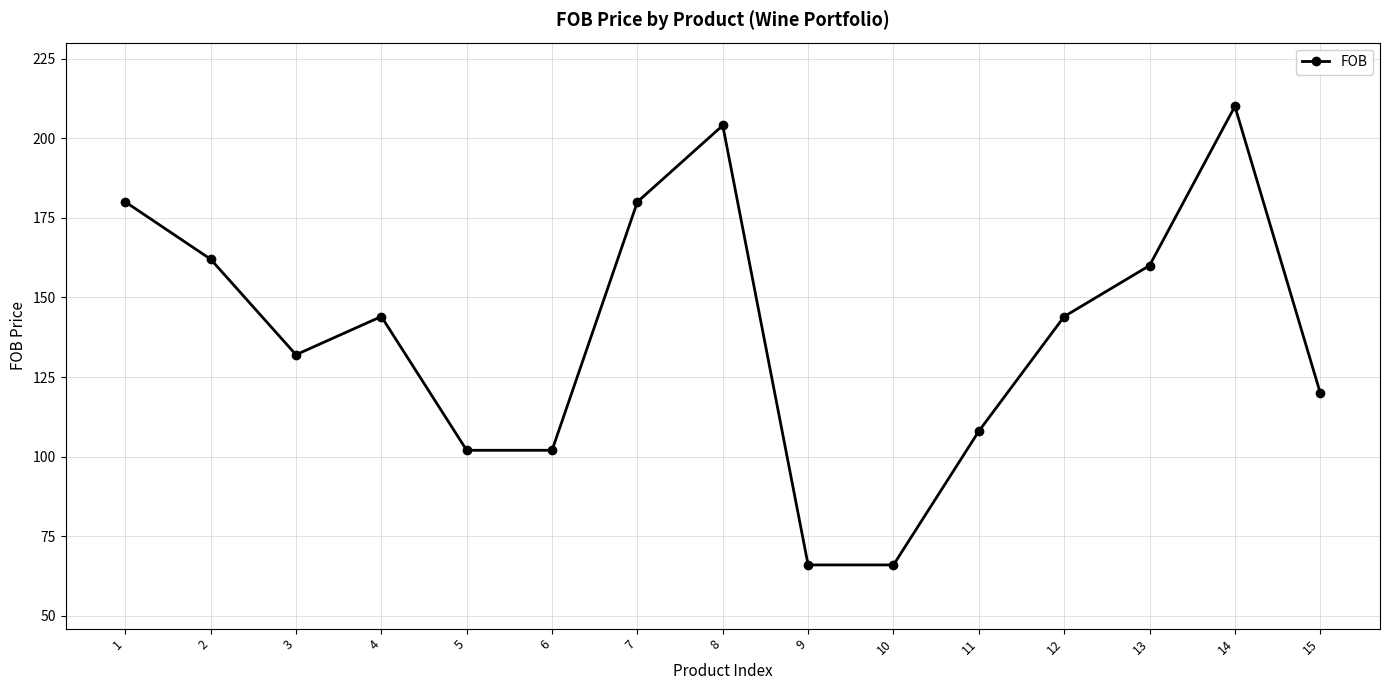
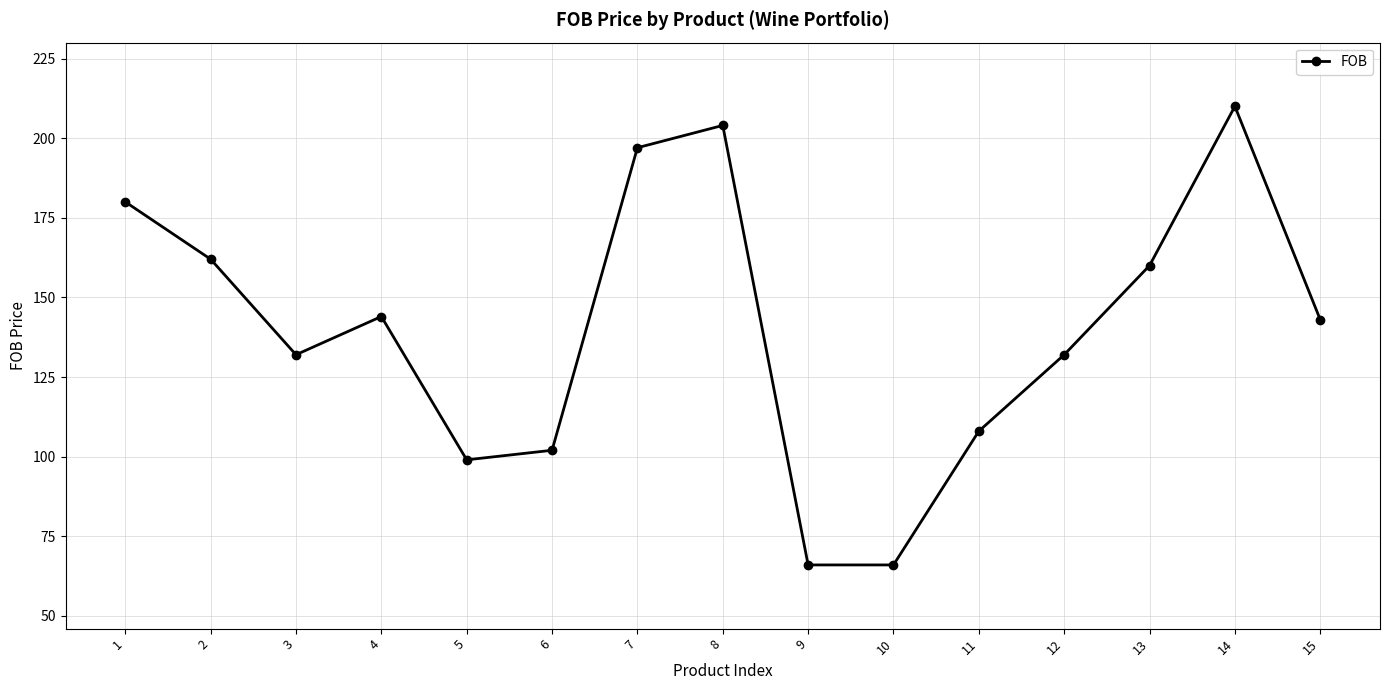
5: 102 -> 99
7: 180 -> 197
12: 144 -> 132
15: 120 -> 143
